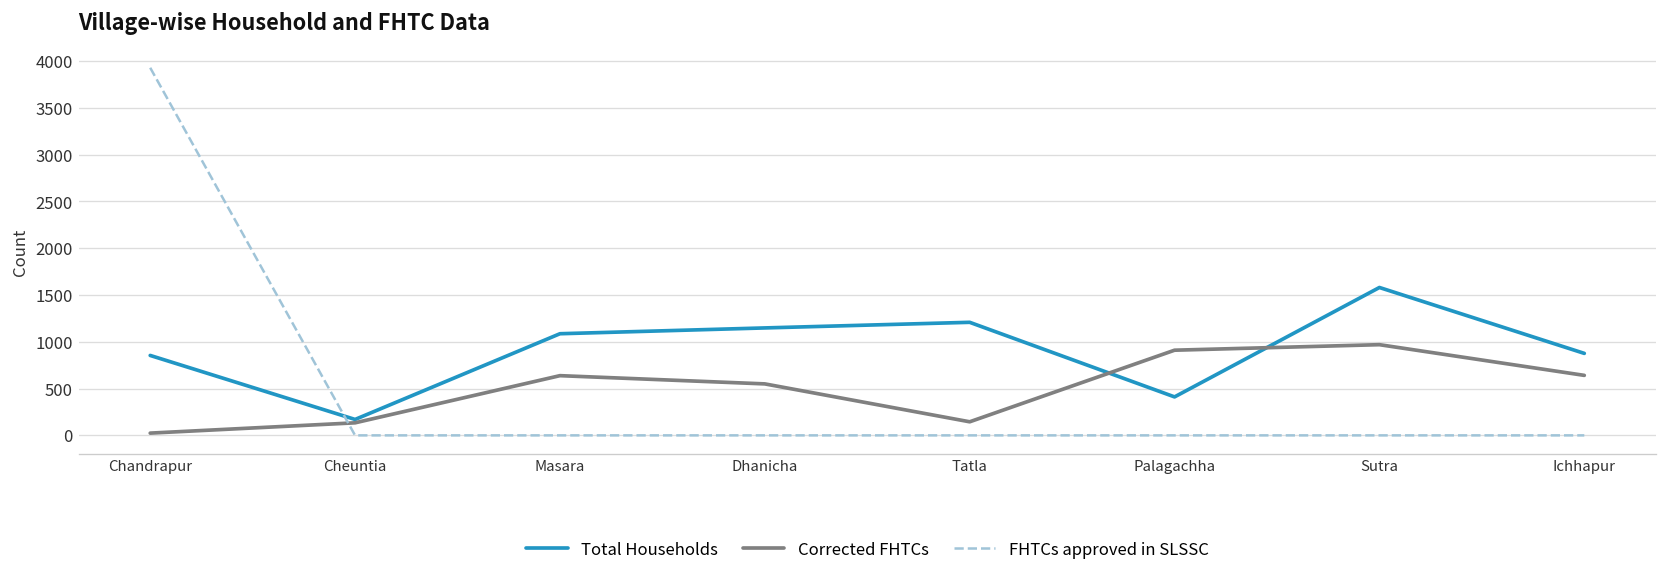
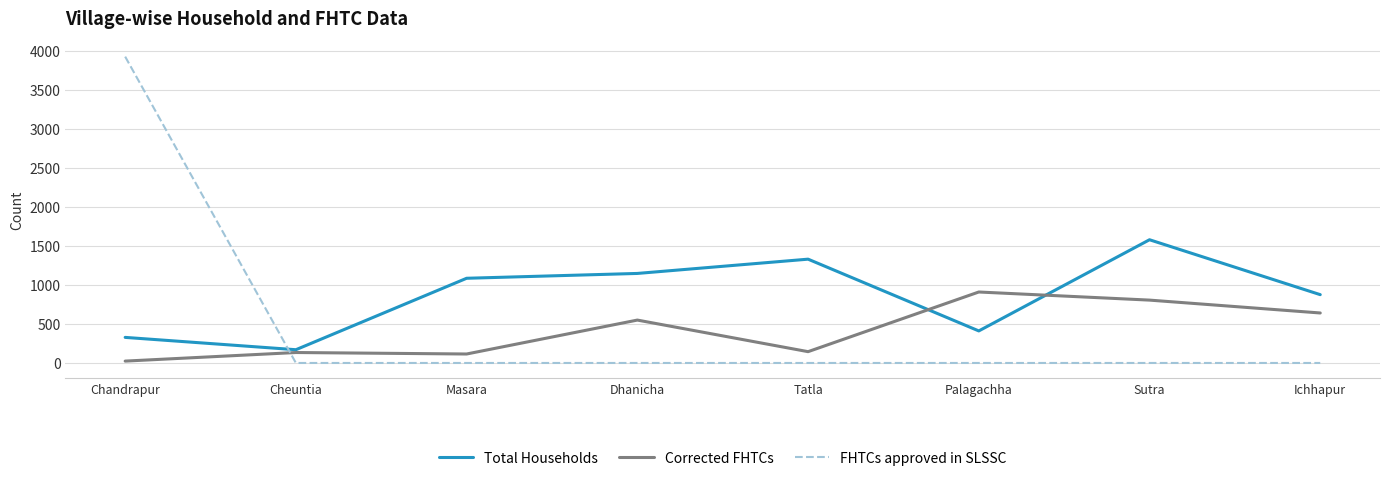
Total Households, Chandrapur: 900 -> 300
Corrected FHTCs, Masara: 600 -> 100
Total Households, Tatla: 1200 -> 1300
Corrected FHTCs, Sutra: 1000 -> 800
